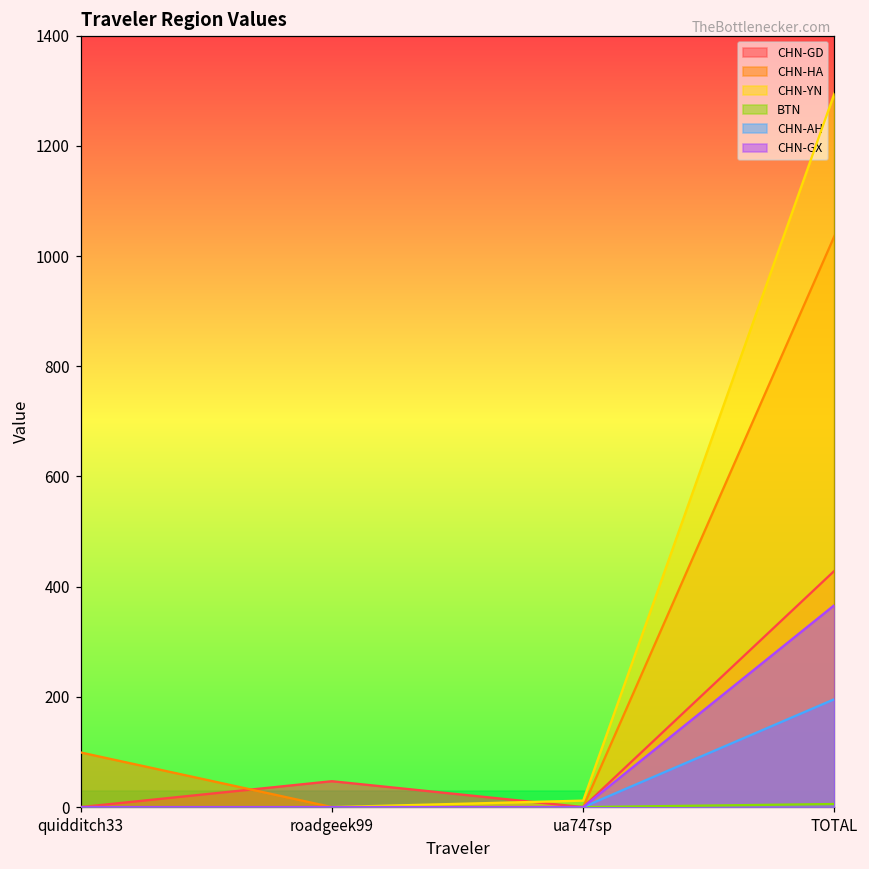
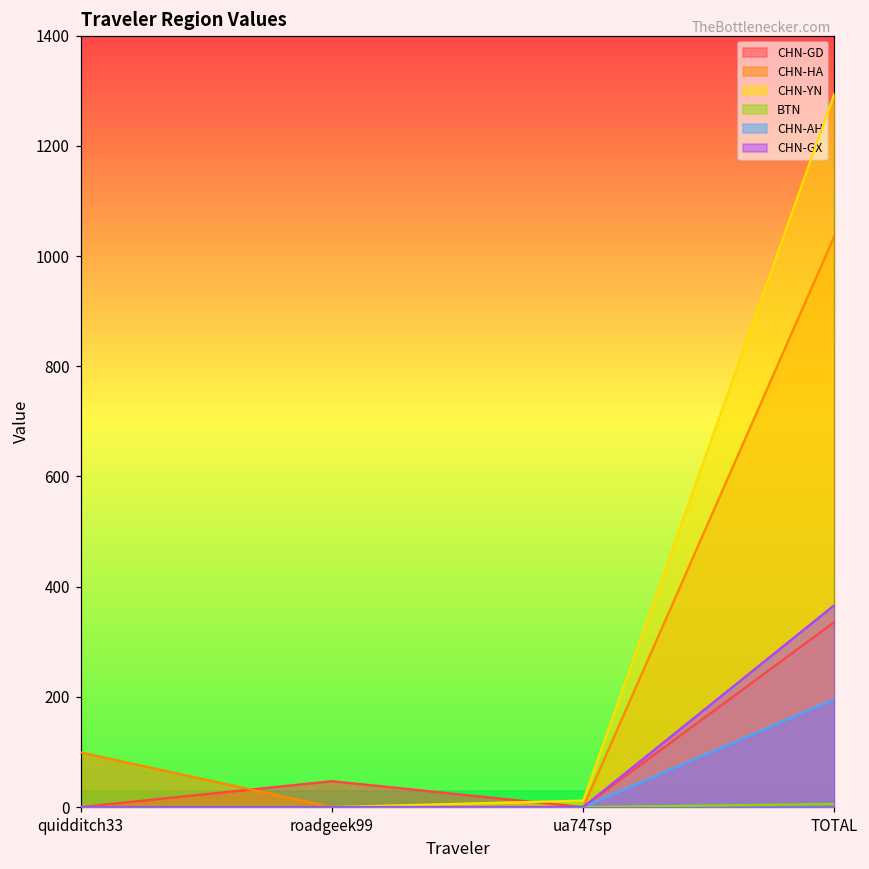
CHN-GD, TOTAL: 430 -> 340
